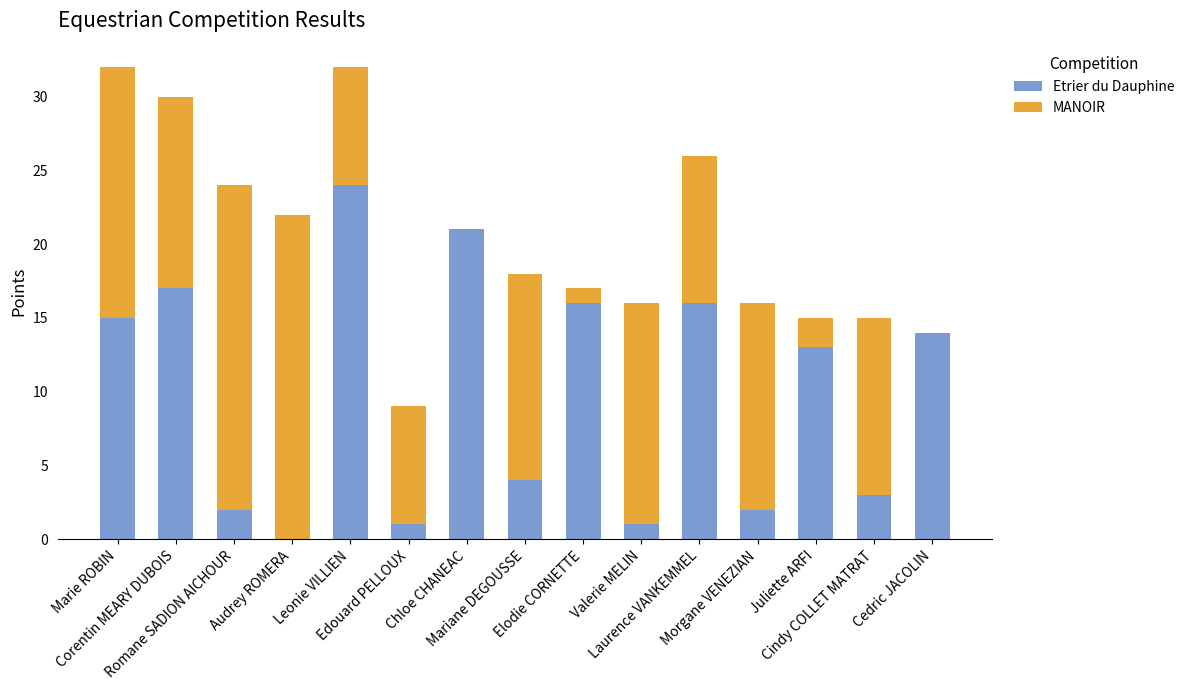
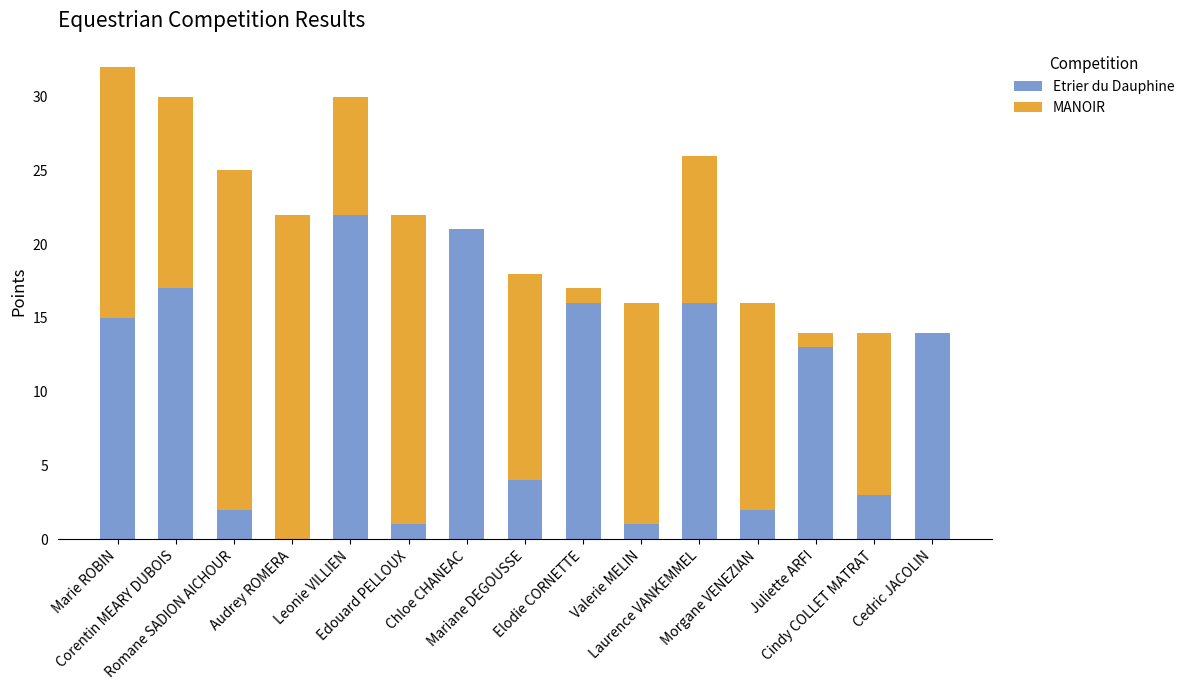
MANOIR, Romane SADION AICHOUR: 22 -> 23
Etrier du Dauphine, Leonie VILLIEN: 24 -> 22
MANOIR, Edouard PELLOUX: 8 -> 21
MANOIR, Juliette ARFI: 2 -> 1
MANOIR, Cindy COLLET MATRAT: 12 -> 11
